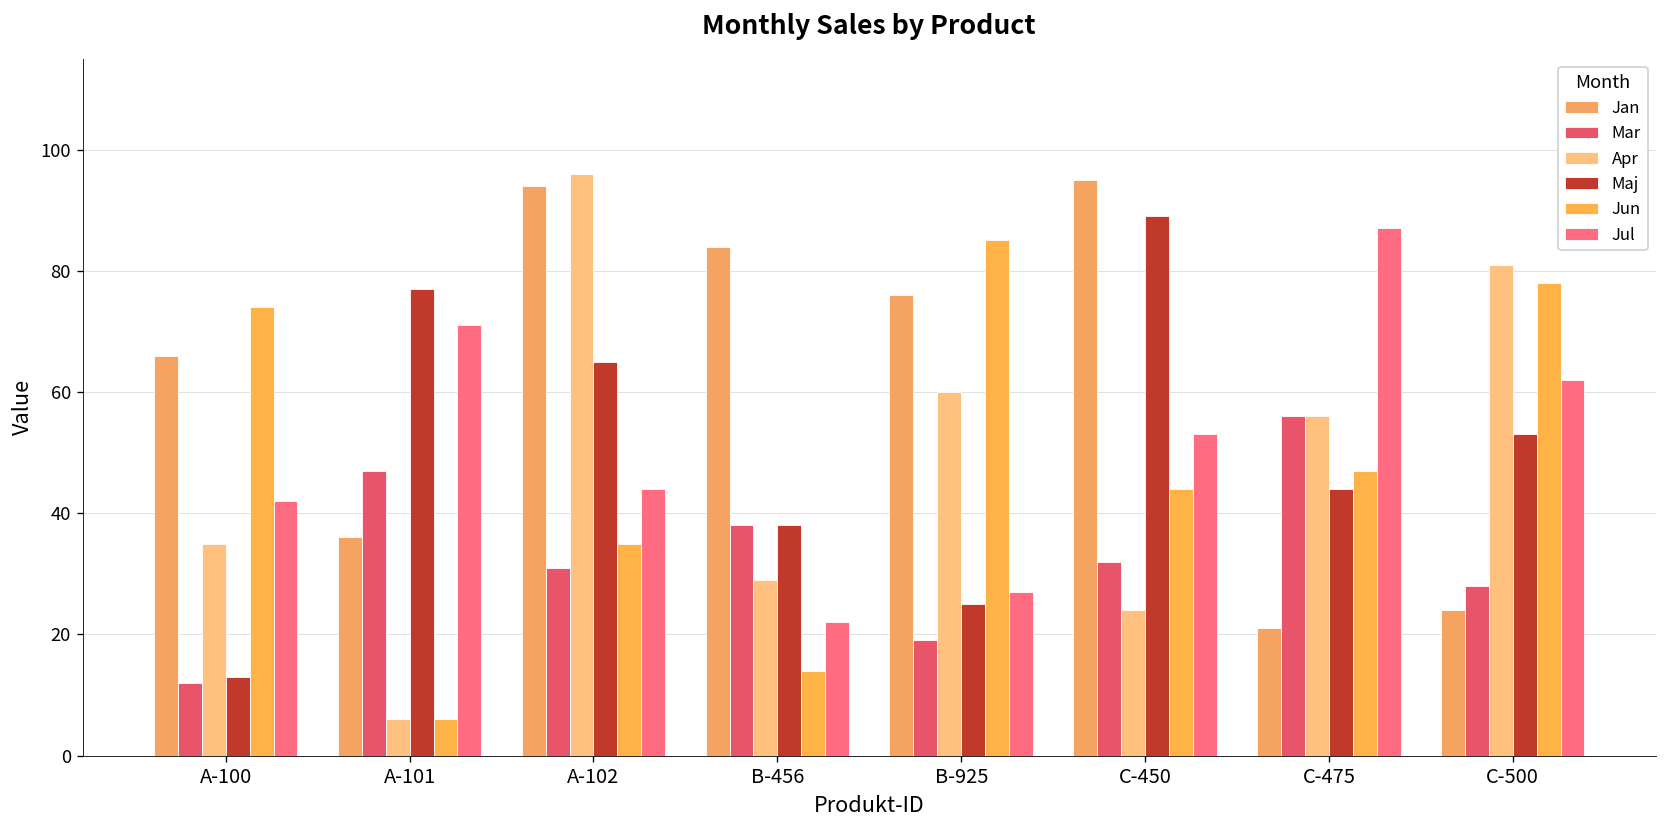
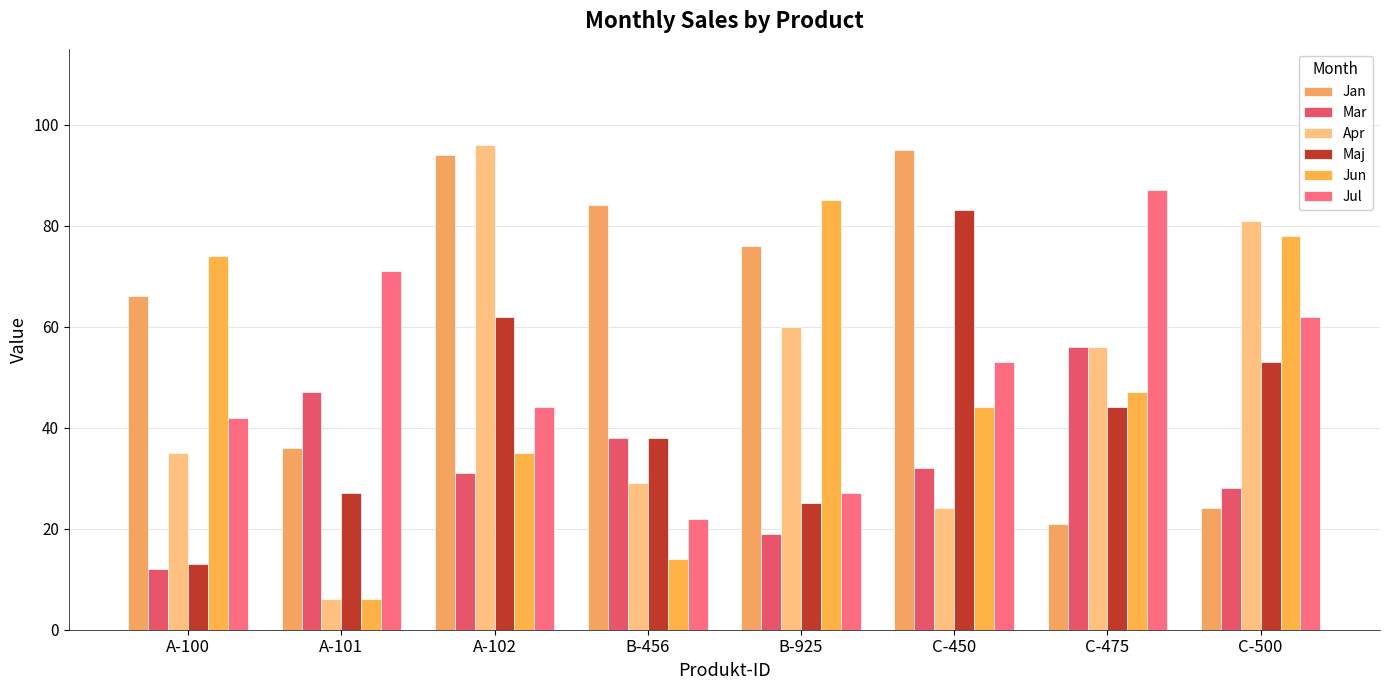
Maj, A-101: 77 -> 27
Maj, A-102: 65 -> 62
Maj, C-450: 89 -> 83
